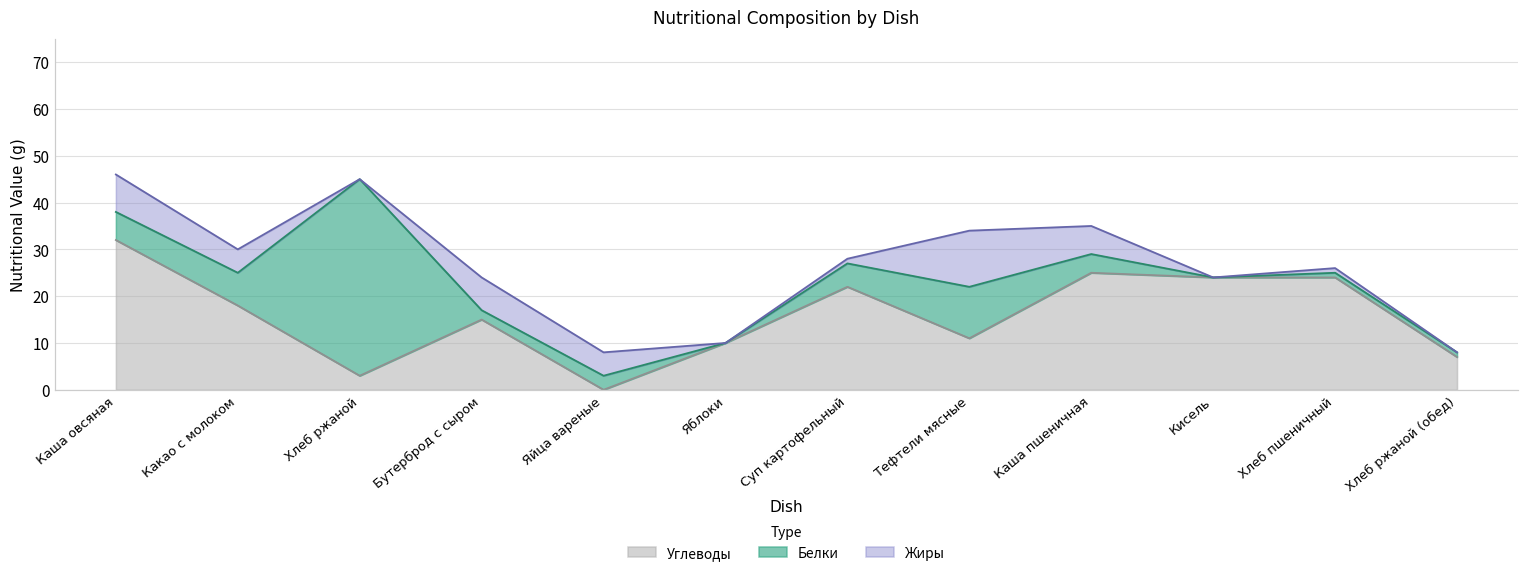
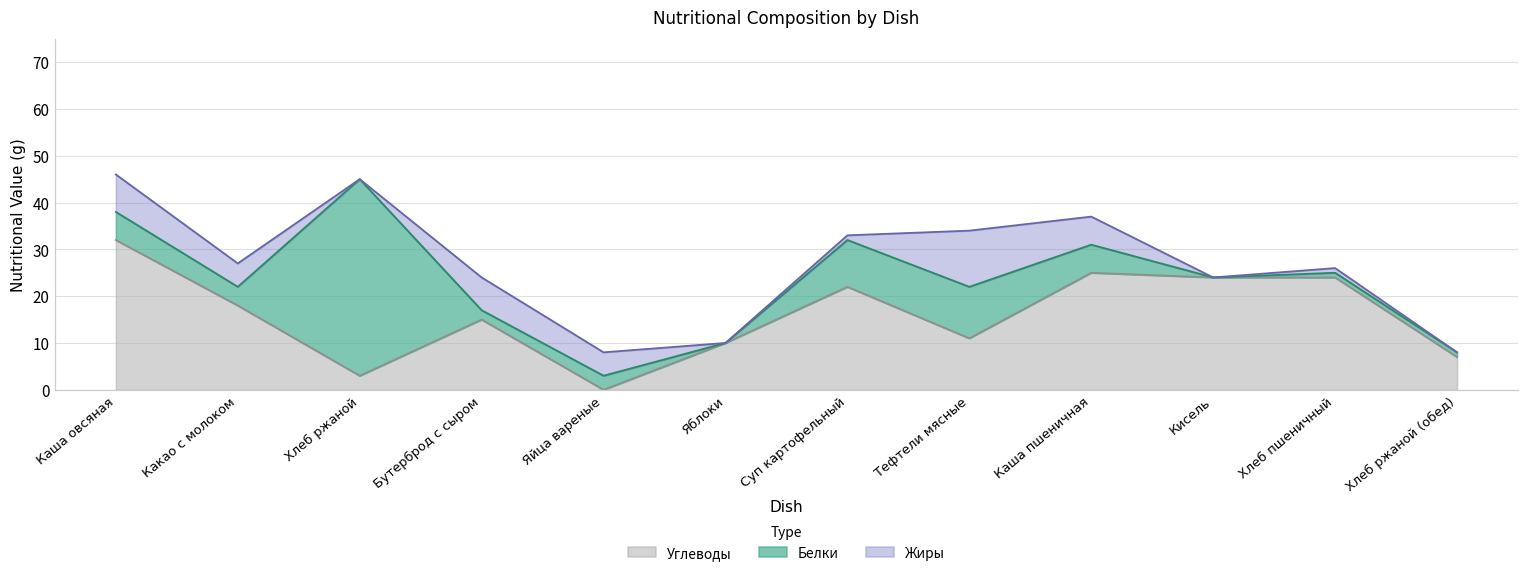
Белки, Какао с молоком: 7 -> 4
Белки, Суп картофельный: 5 -> 10
Белки, Каша пшеничная: 4 -> 6
